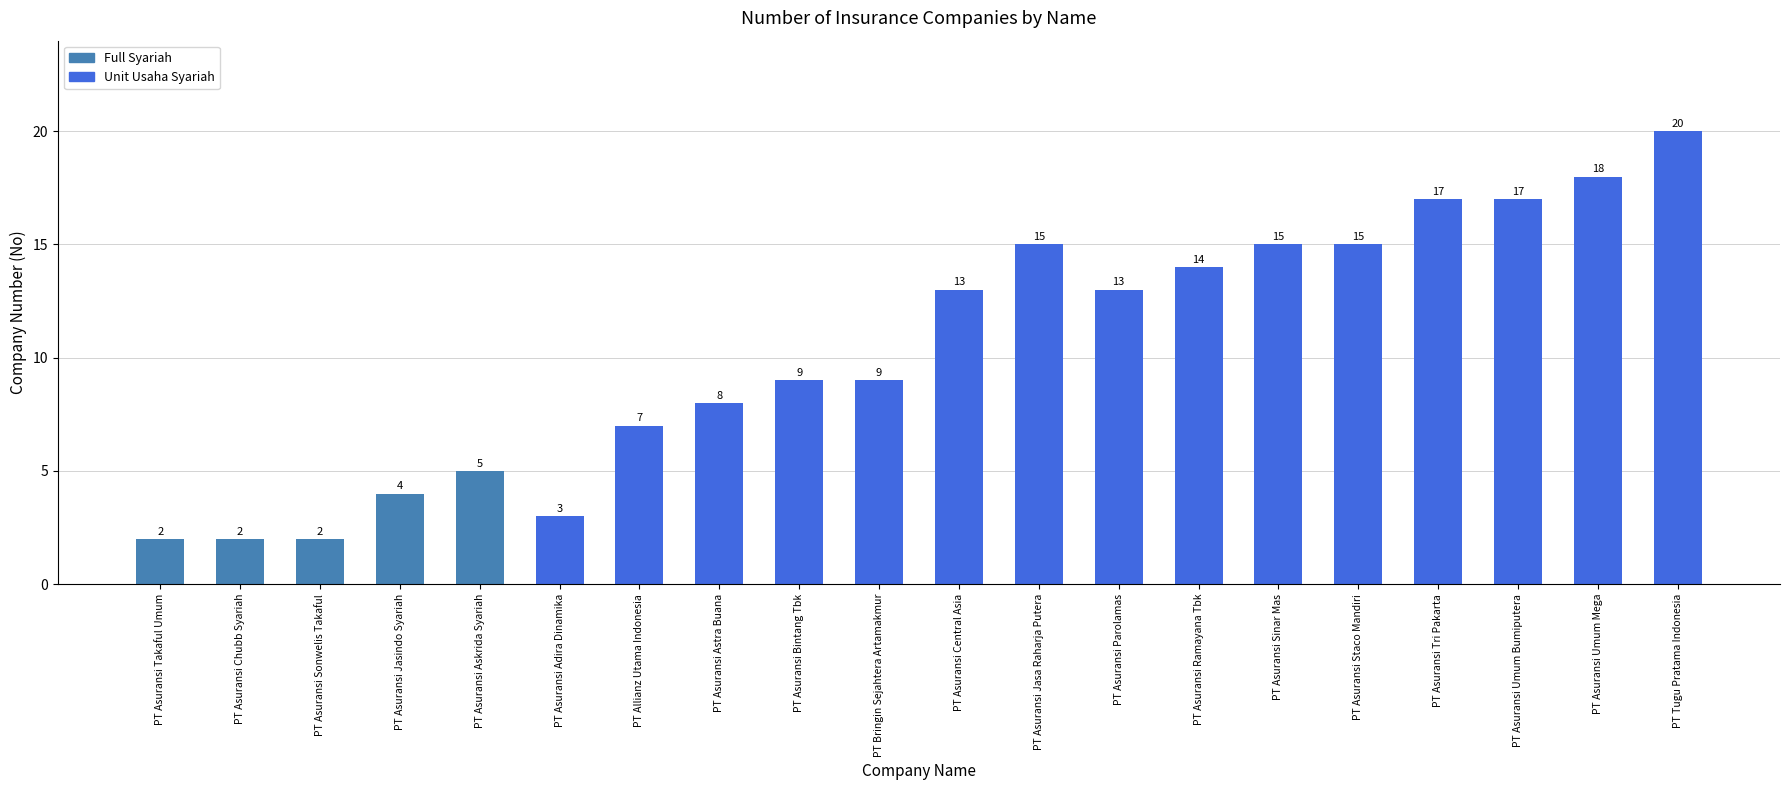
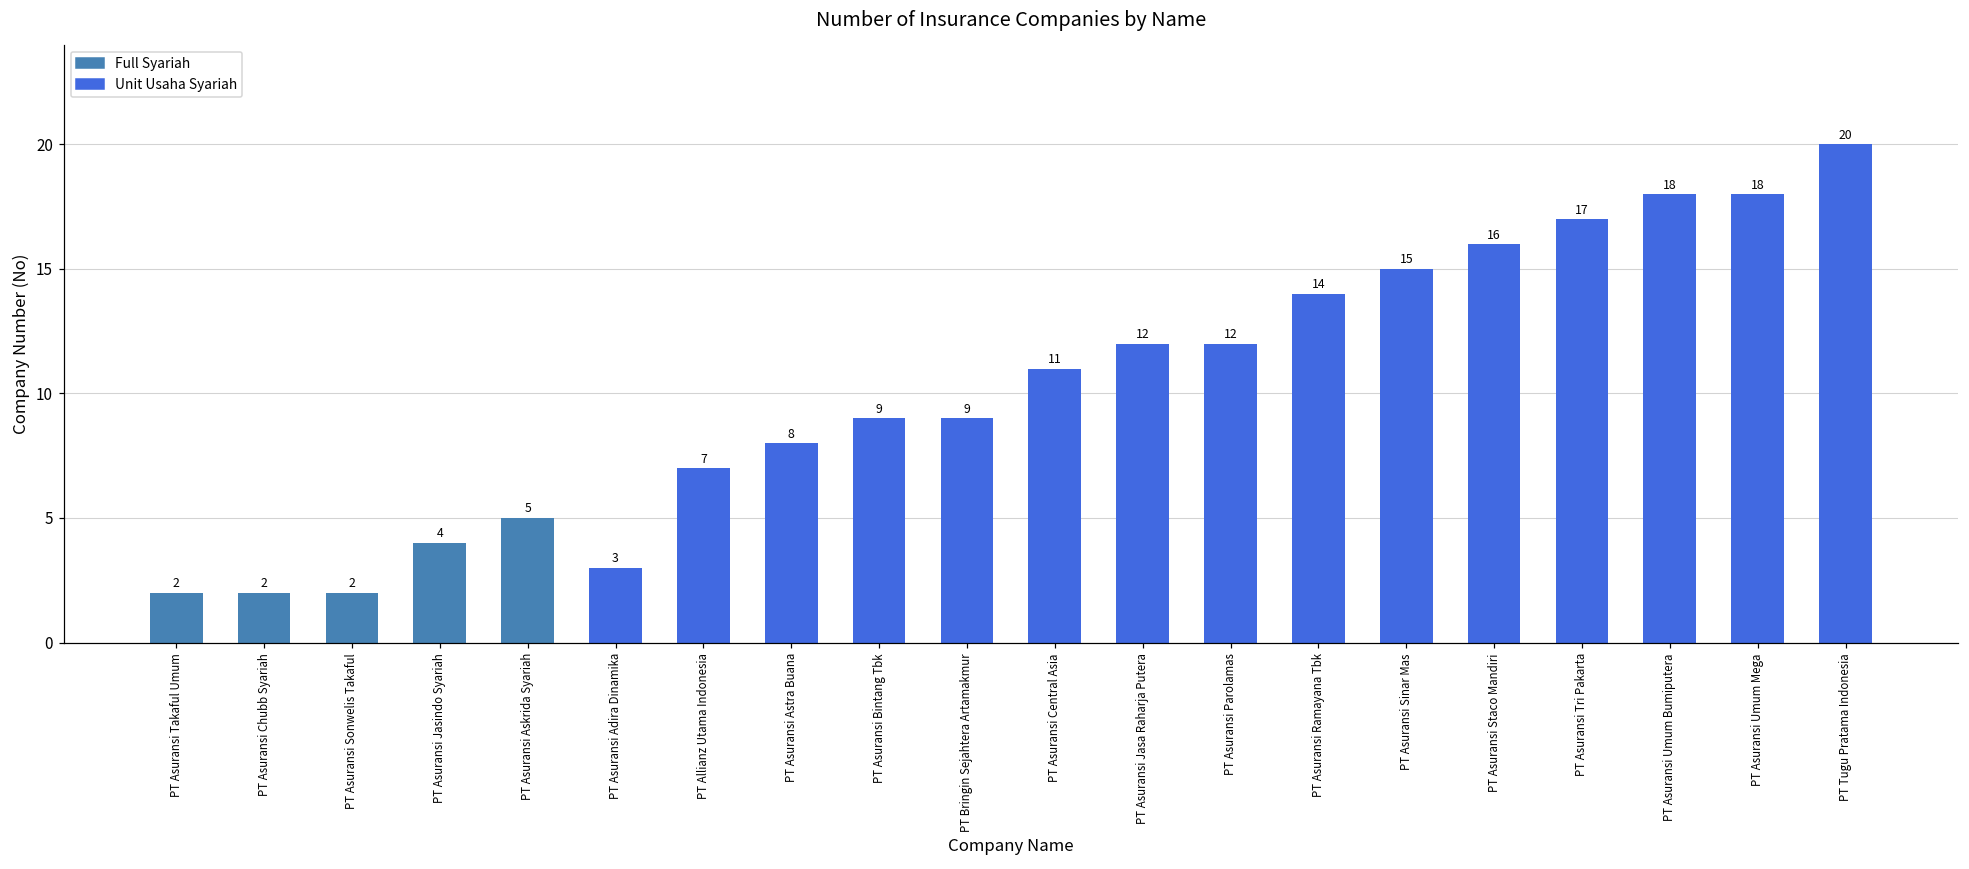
PT Asuransi Central Asia: 13 -> 11
PT Asuransi Jasa Raharja Putera: 15 -> 12
PT Asuransi Parolamas: 13 -> 12
PT Asuransi Staco Mandiri: 15 -> 16
PT Asuransi Umum Bumiputera: 17 -> 18
